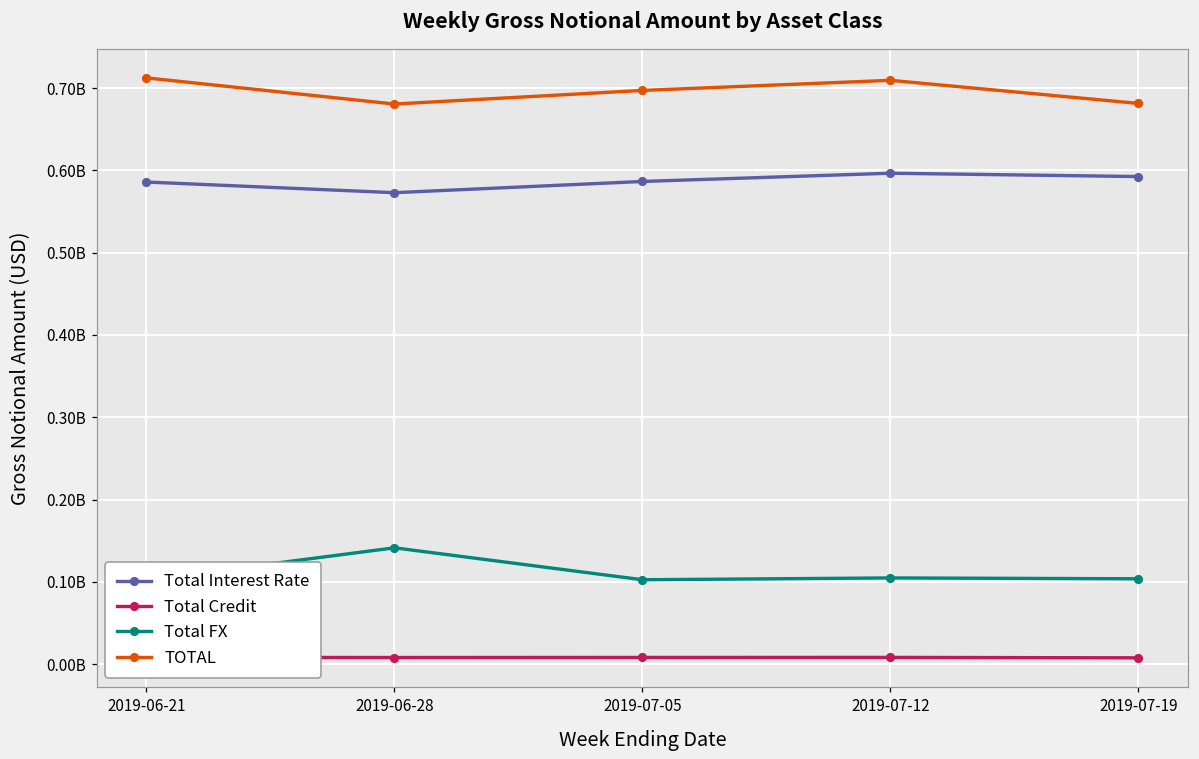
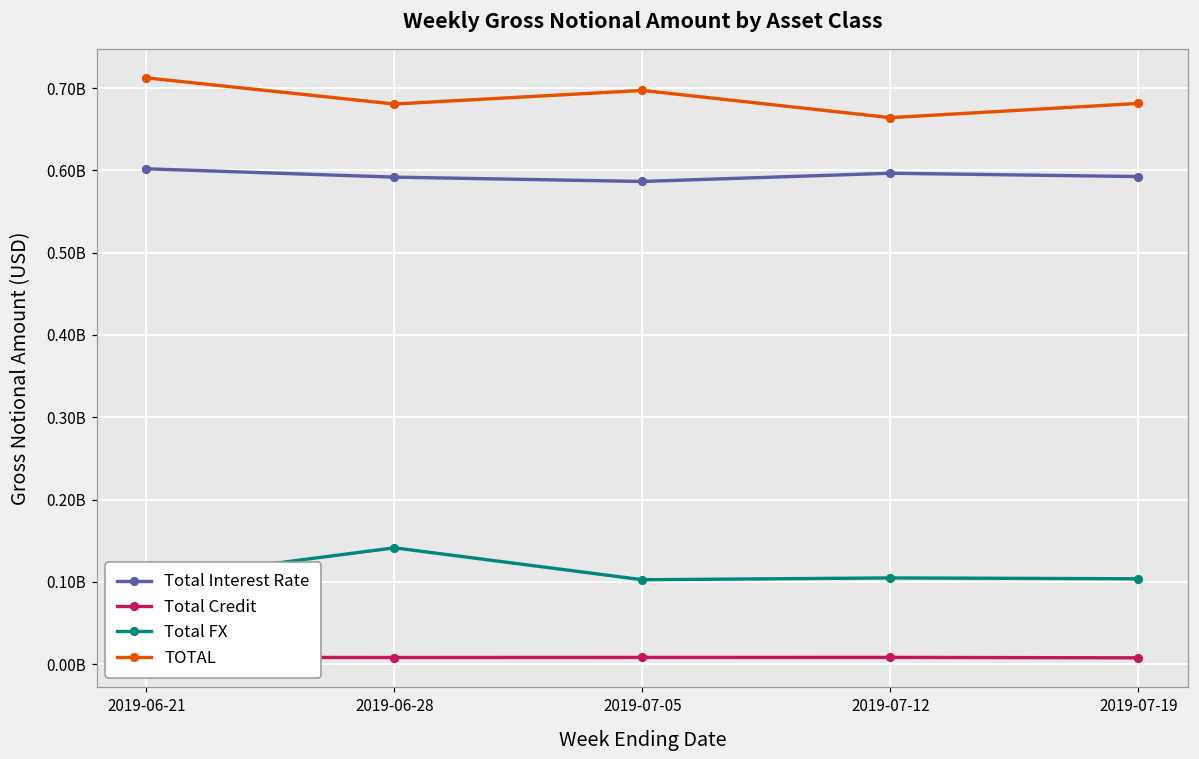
Total Interest Rate, 2019-06-21: 590000000 -> 600000000
Total Interest Rate, 2019-06-28: 570000000 -> 590000000
TOTAL, 2019-07-12: 710000000 -> 660000000
